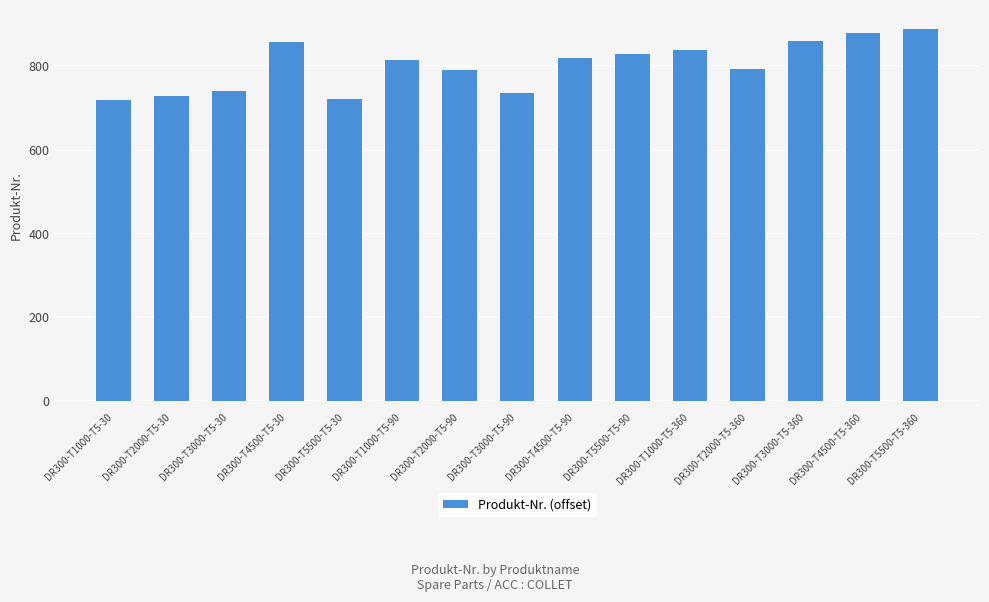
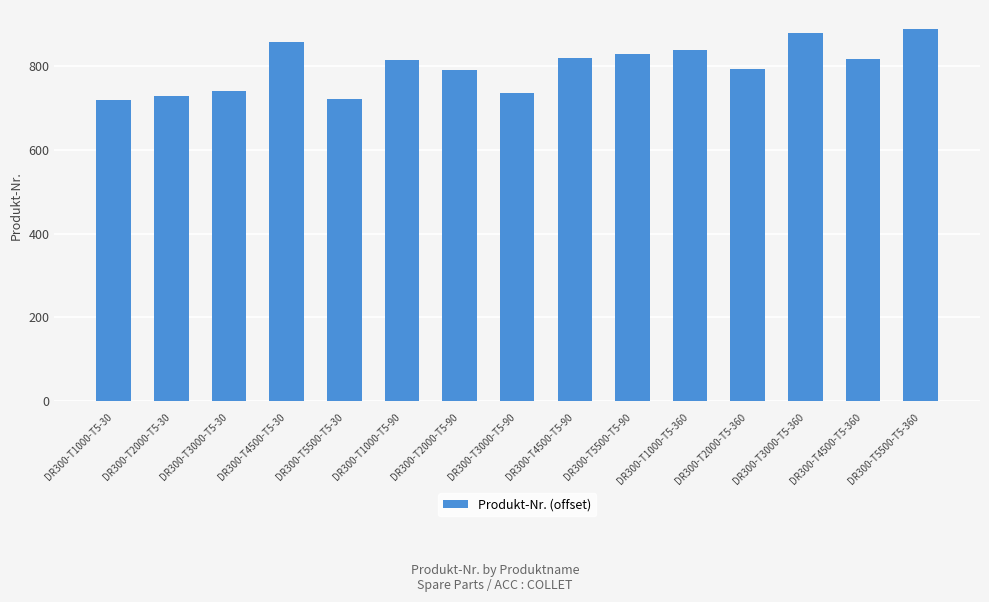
DR300-T3000-T5-360: 860 -> 880
DR300-T4500-T5-360: 880 -> 820
